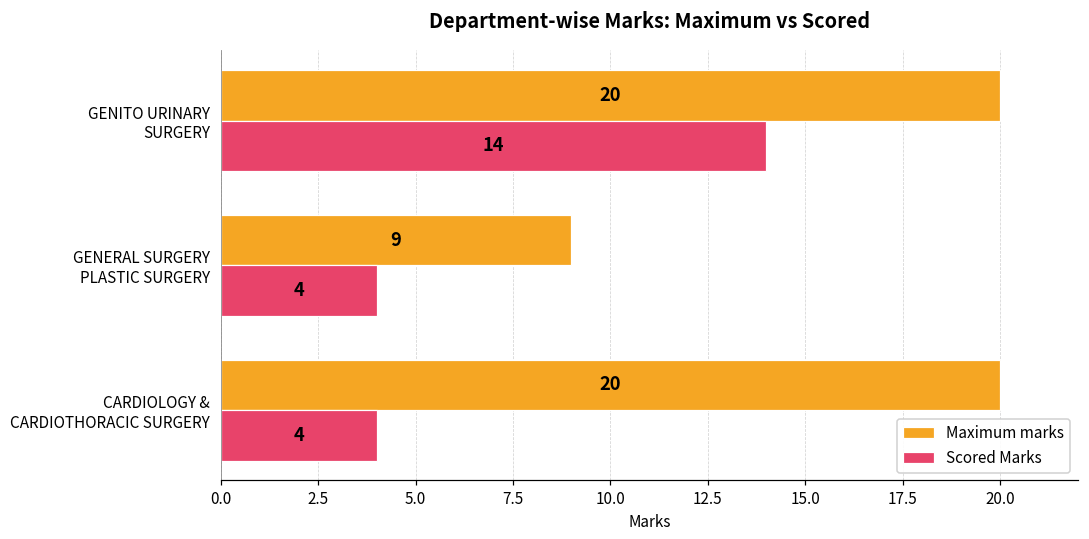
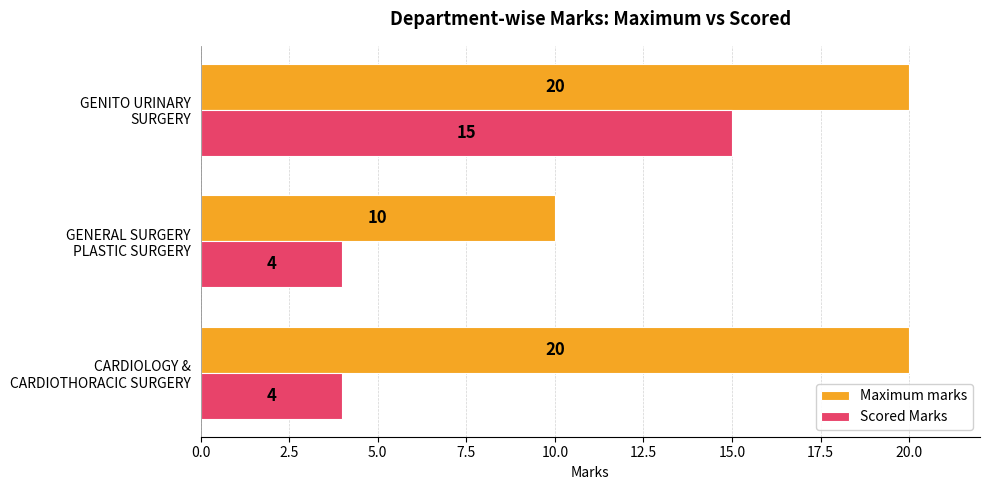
Scored Marks, GENITO URINARY SURGERY: 14 -> 15
Maximum marks, GENERAL SURGERY PLASTIC SURGERY: 9 -> 10
